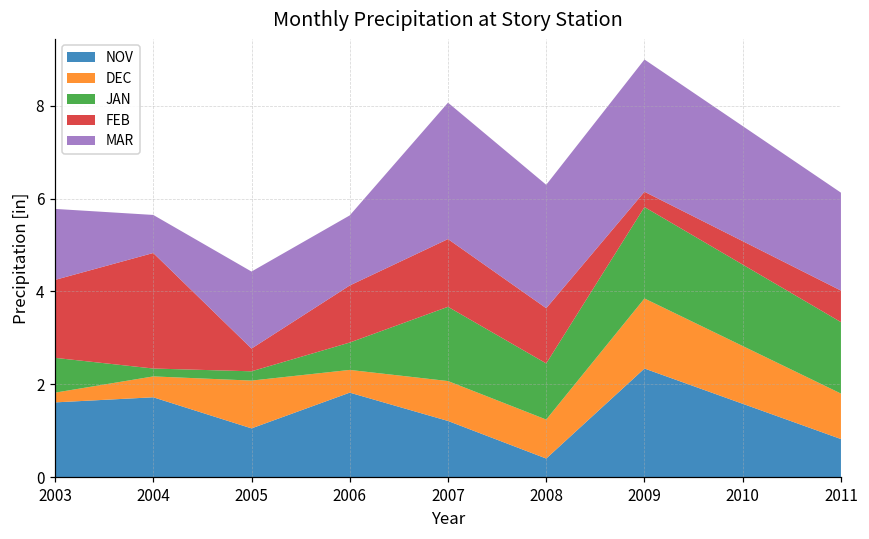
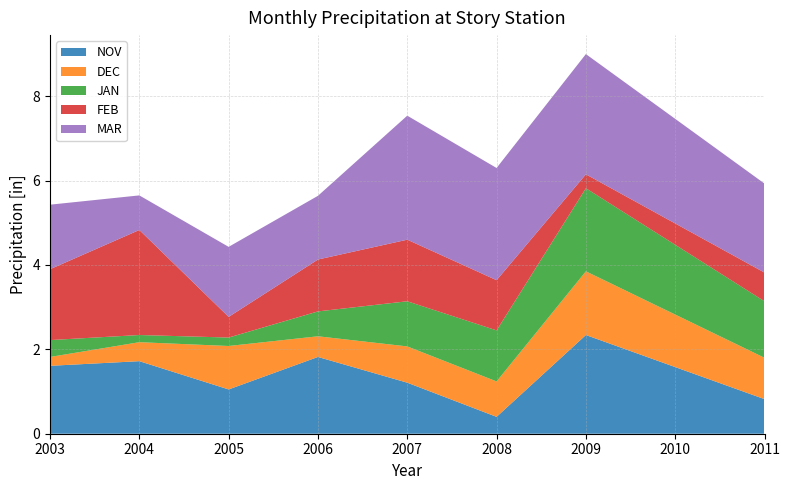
JAN, 2003: 0.8 -> 0.4
JAN, 2007: 1.6 -> 1.1
JAN, 2011: 1.5 -> 1.3
